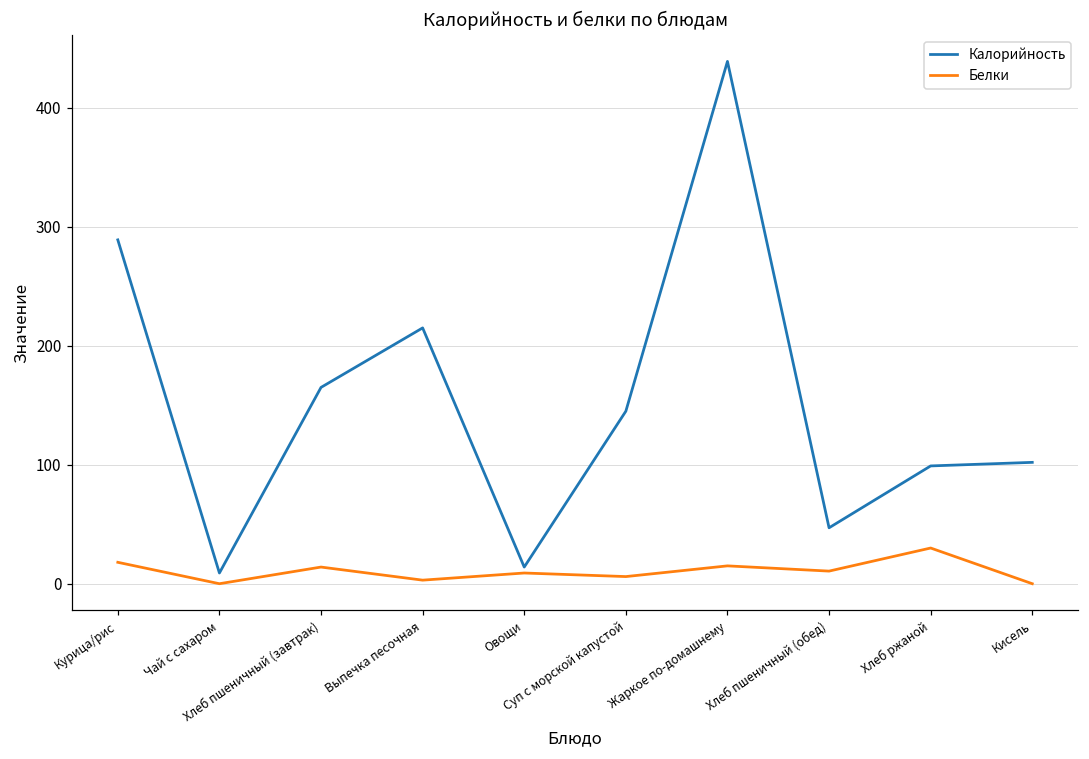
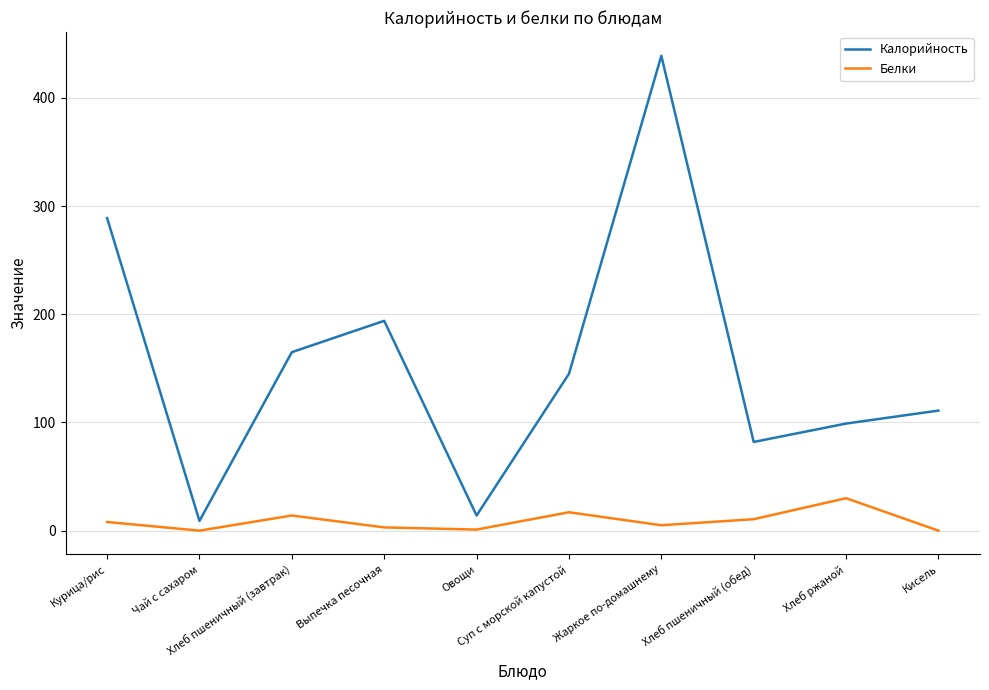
Белки, Курица/рис: 18 -> 8
Калорийность, Выпечка песочная: 215 -> 194
Белки, Овощи: 9 -> 1
Белки, Суп с морской капустой: 6 -> 17
Белки, Жаркое по-домашнему: 15 -> 5
Калорийность, Хлеб пшеничный (обед): 47 -> 82
Калорийность, Кисель: 102 -> 111
